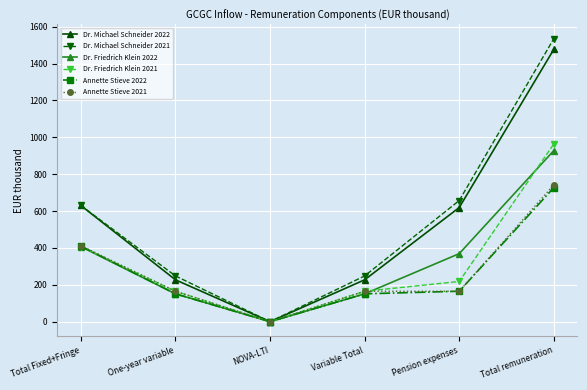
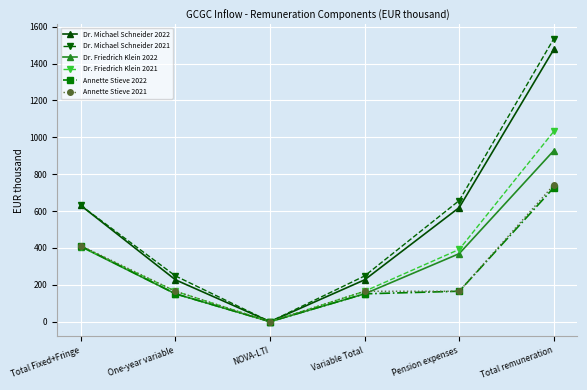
Dr. Friedrich Klein 2021, Pension expenses: 220 -> 390
Dr. Friedrich Klein 2021, Total remuneration: 960 -> 1030
